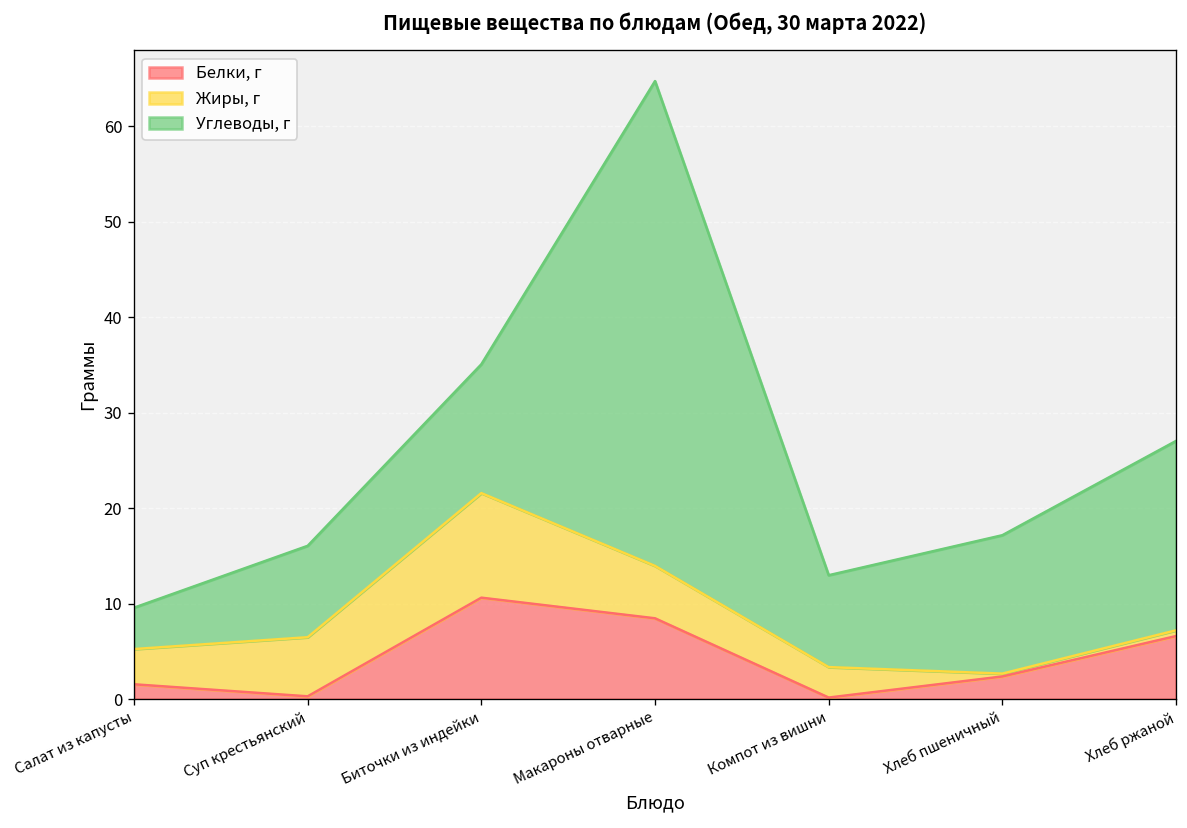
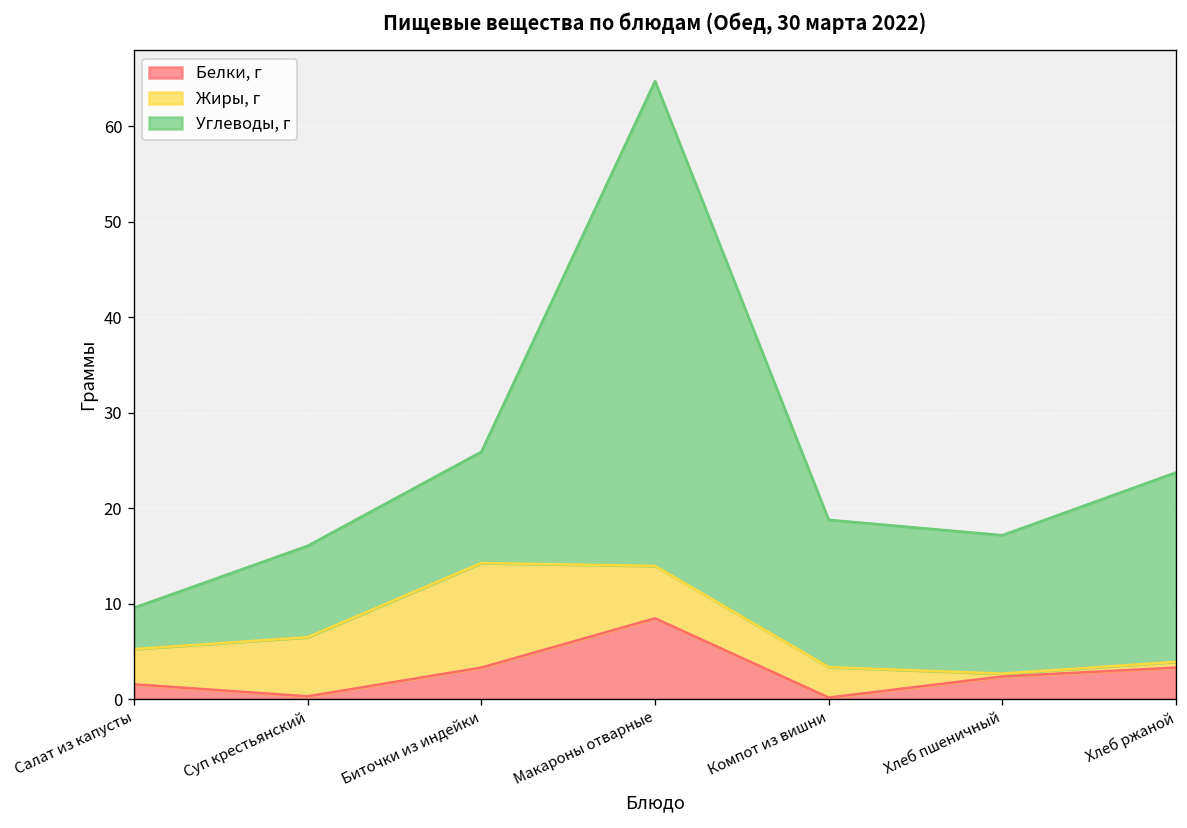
Белки, г, Биточки из индейки: 11 -> 3
Углеводы, г, Биточки из индейки: 13 -> 12
Углеводы, г, Компот из вишни: 10 -> 15
Белки, г, Хлеб ржаной: 7 -> 3
